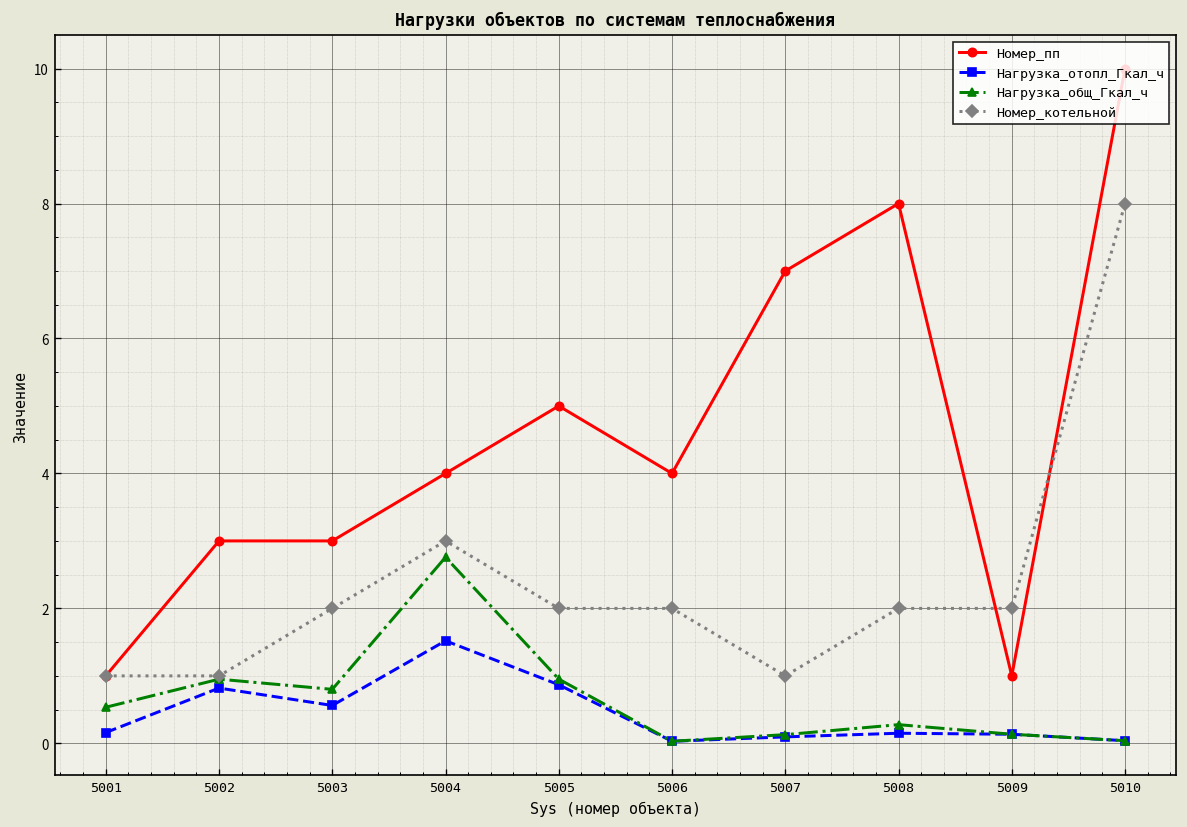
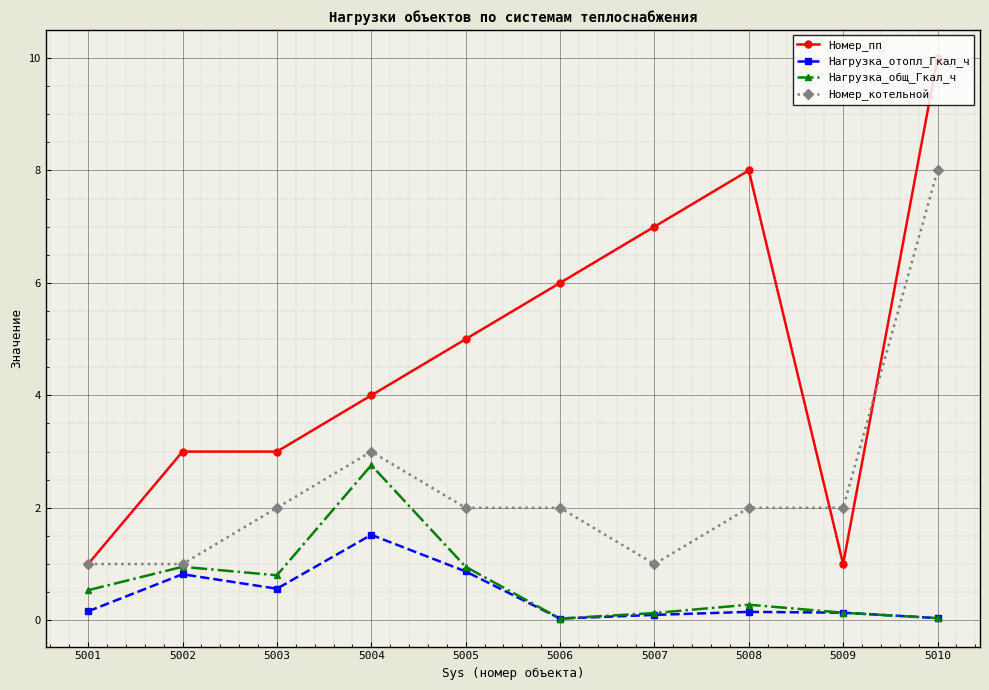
Номер_пп, 5006: 4 -> 6
